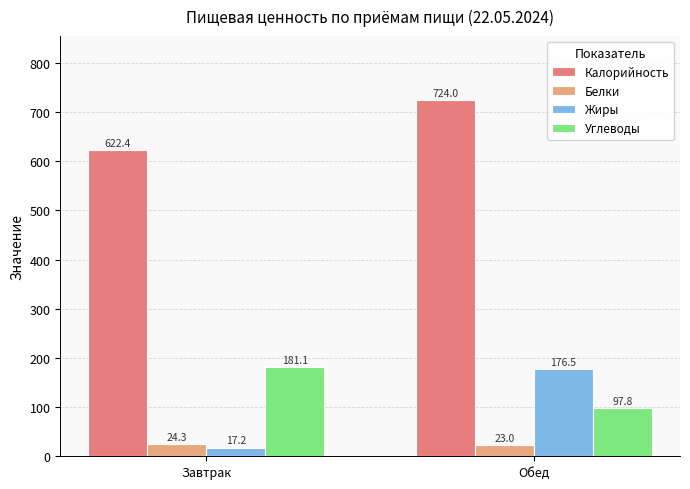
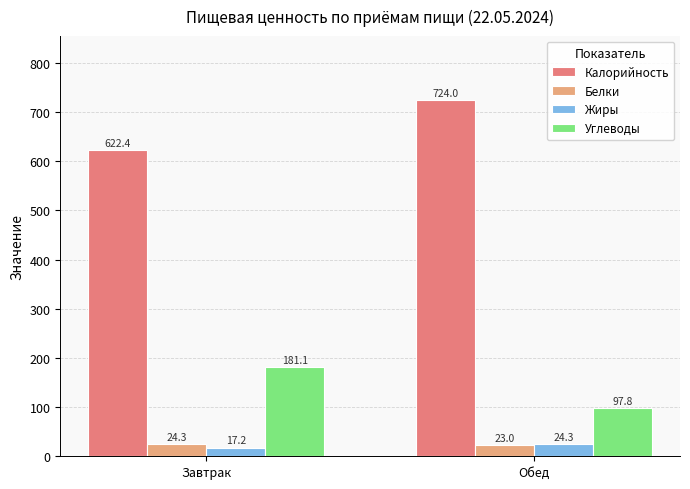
Жиры, Обед: 176.5 -> 24.3
